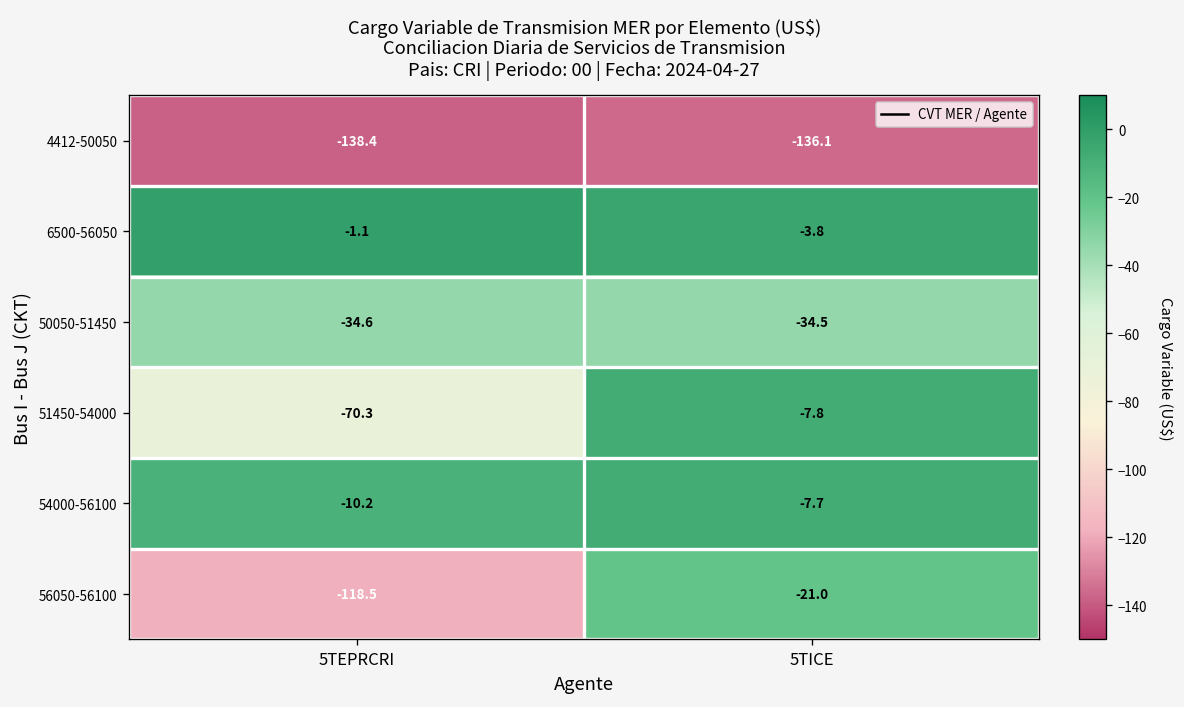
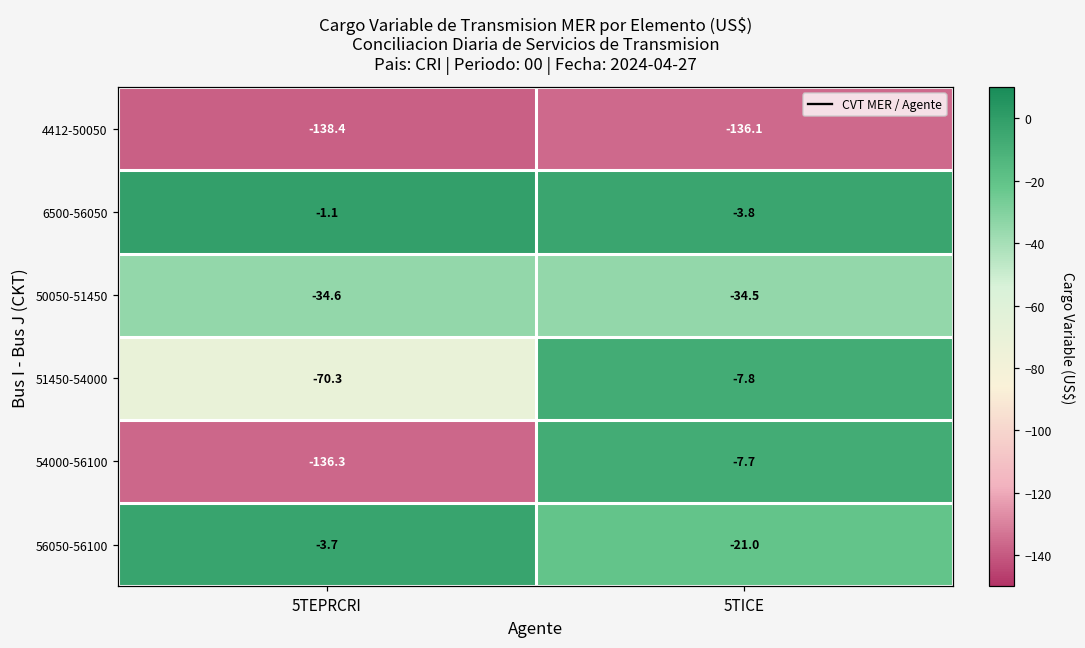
54000-56100, 5TEPRCRI: -10.2 -> -136.3
56050-56100, 5TEPRCRI: -118.5 -> -3.7
